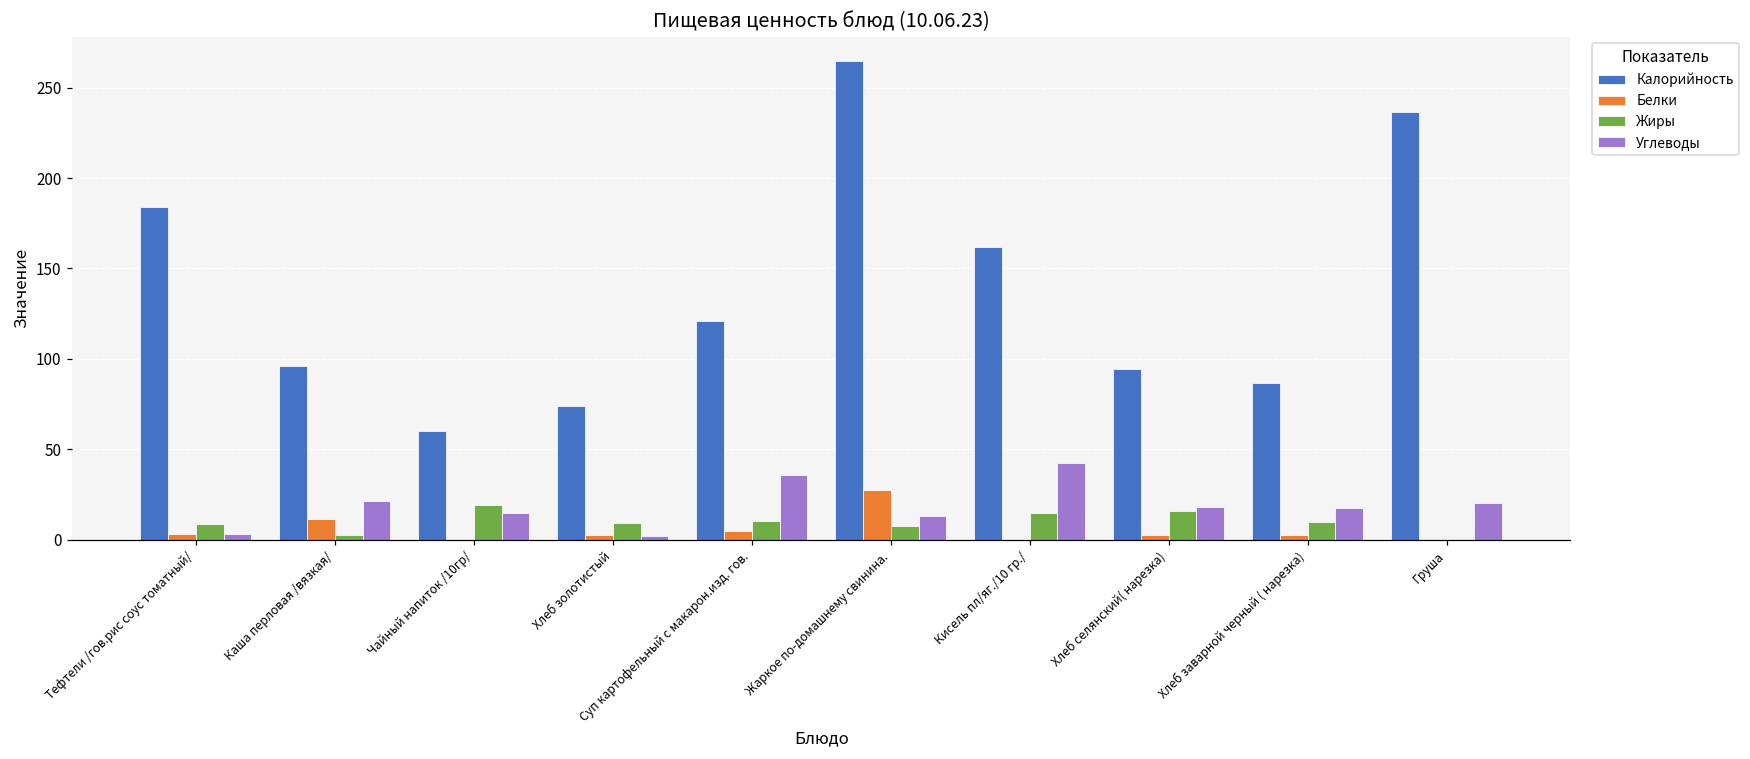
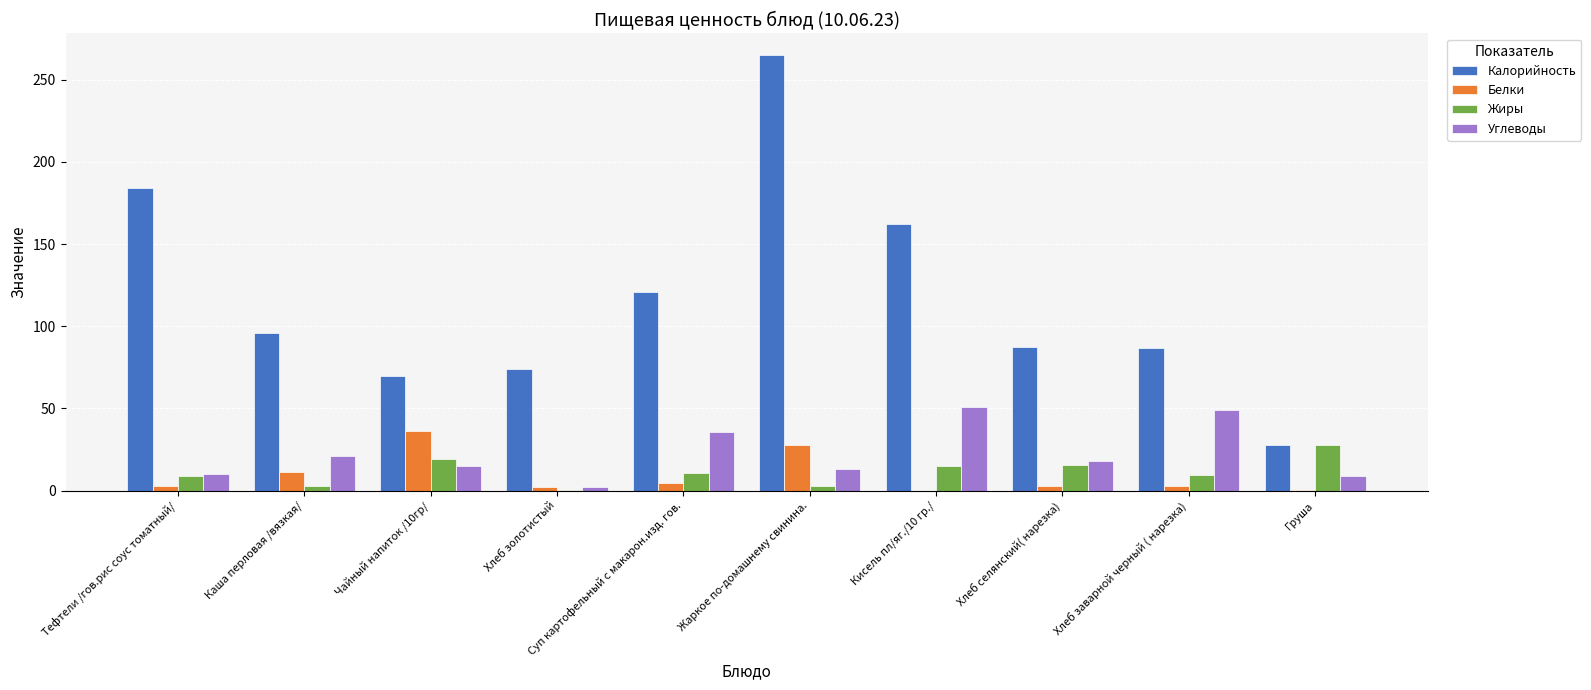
Углеводы, Тефтели /гов.рис соус томатный/: 3 -> 10
Калорийность, Чайный напиток /10гр/: 60 -> 70
Белки, Чайный напиток /10гр/: 0 -> 36
Жиры, Хлеб золотистый: 9 -> 0
Жиры, Жаркое по-домашнему свинина.: 7 -> 3
Углеводы, Кисель пл/яг./10 гр./: 42 -> 51
Калорийность, Хлеб селянский( нарезка): 94 -> 87
Углеводы, Хлеб заварной черный ( нарезка): 18 -> 49
Калорийность, Груша: 237 -> 28
Жиры, Груша: 0 -> 28
Углеводы, Груша: 20 -> 9
